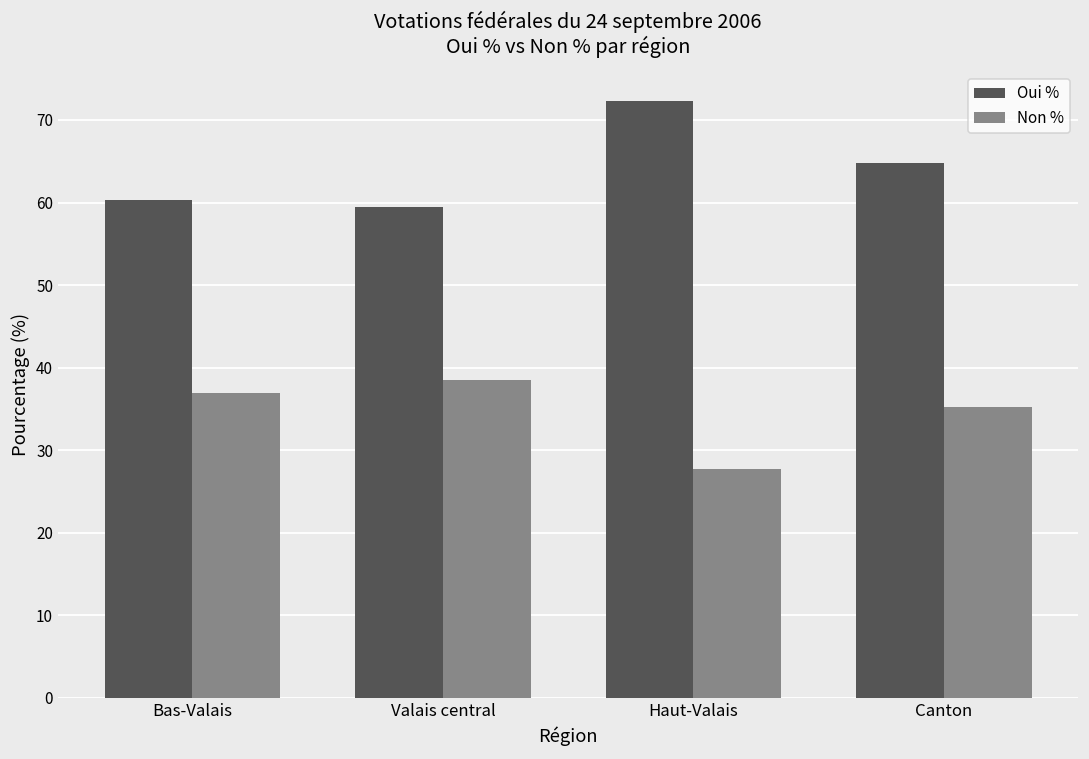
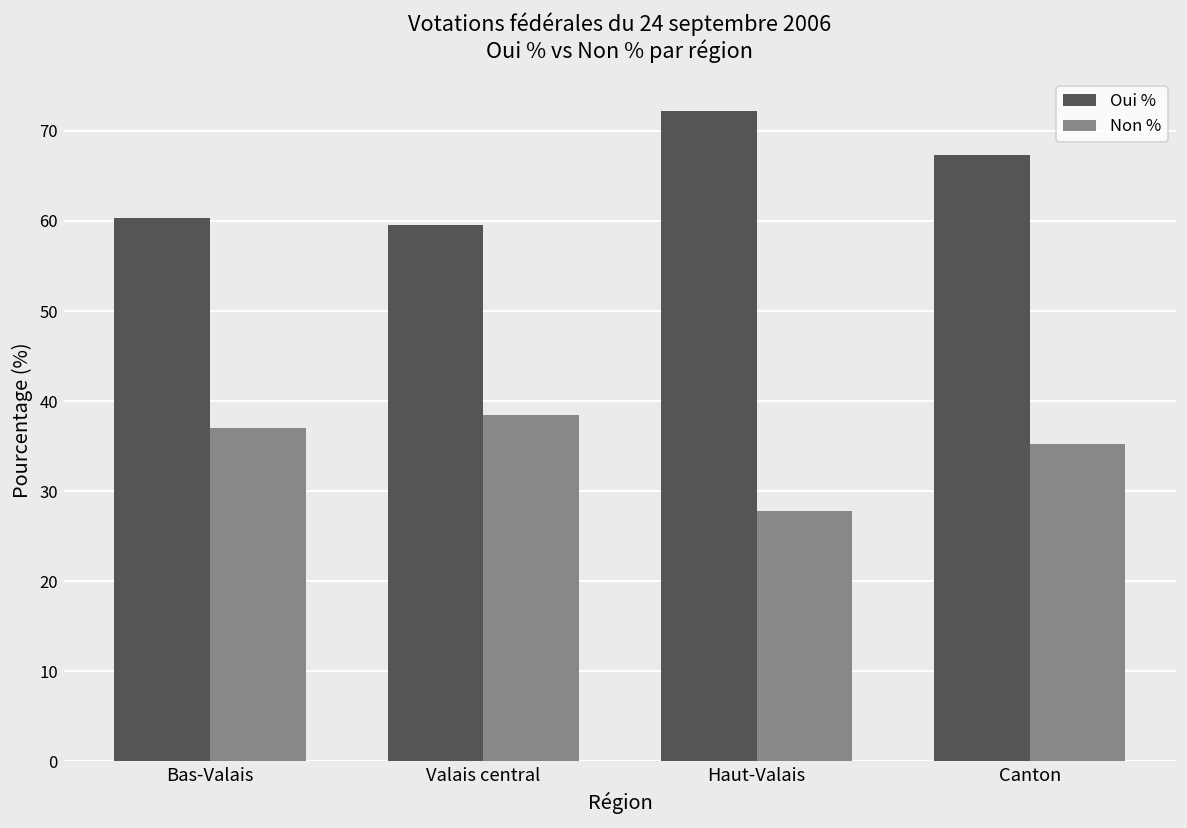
Oui %, Canton: 65 -> 67
